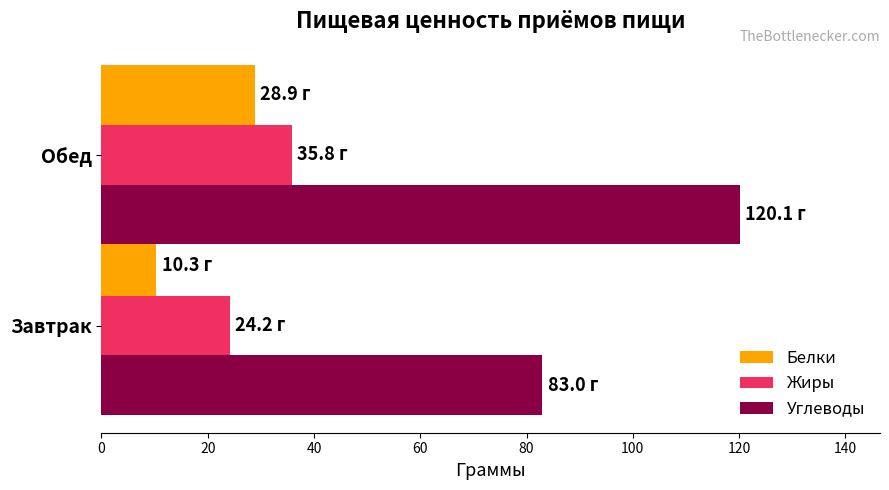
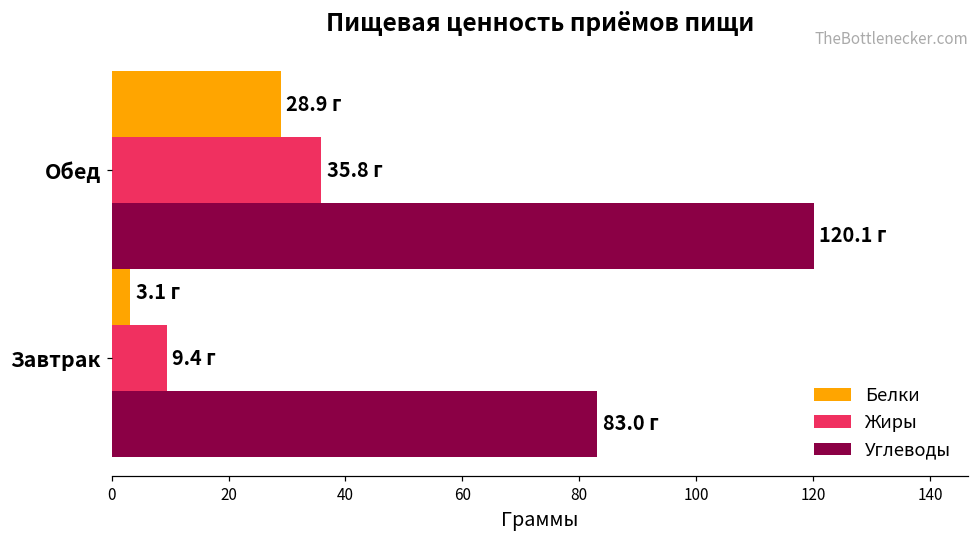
Белки, Завтрак: 10.3 -> 3.1
Жиры, Завтрак: 24.2 -> 9.4
